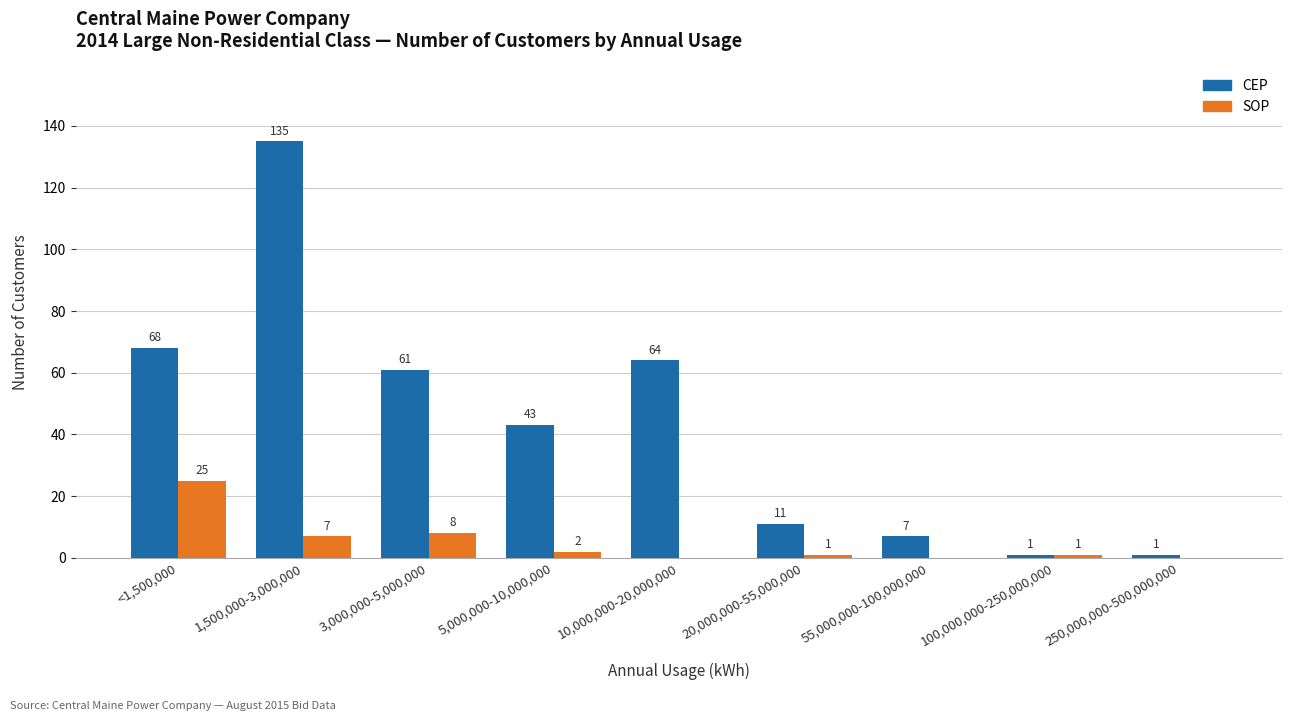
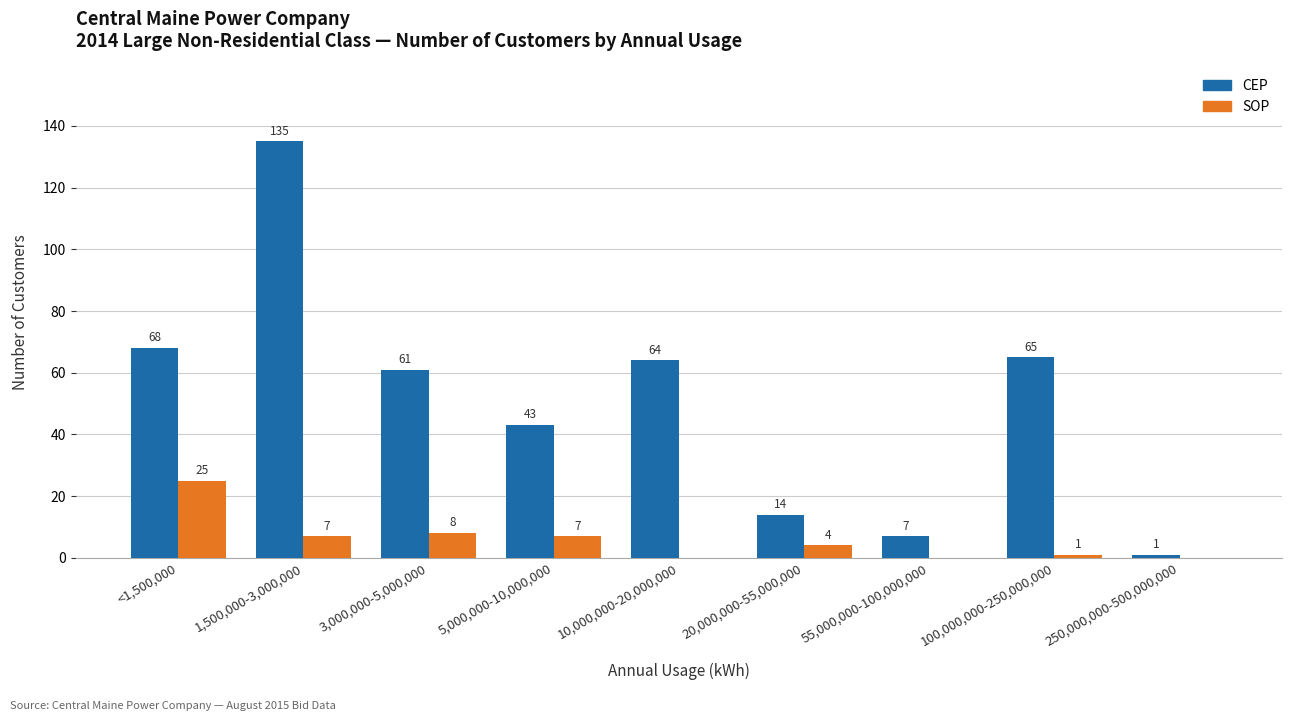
SOP, 5,000,000-10,000,000: 2 -> 7
CEP, 20,000,000-55,000,000: 11 -> 14
SOP, 20,000,000-55,000,000: 1 -> 4
CEP, 100,000,000-250,000,000: 1 -> 65
